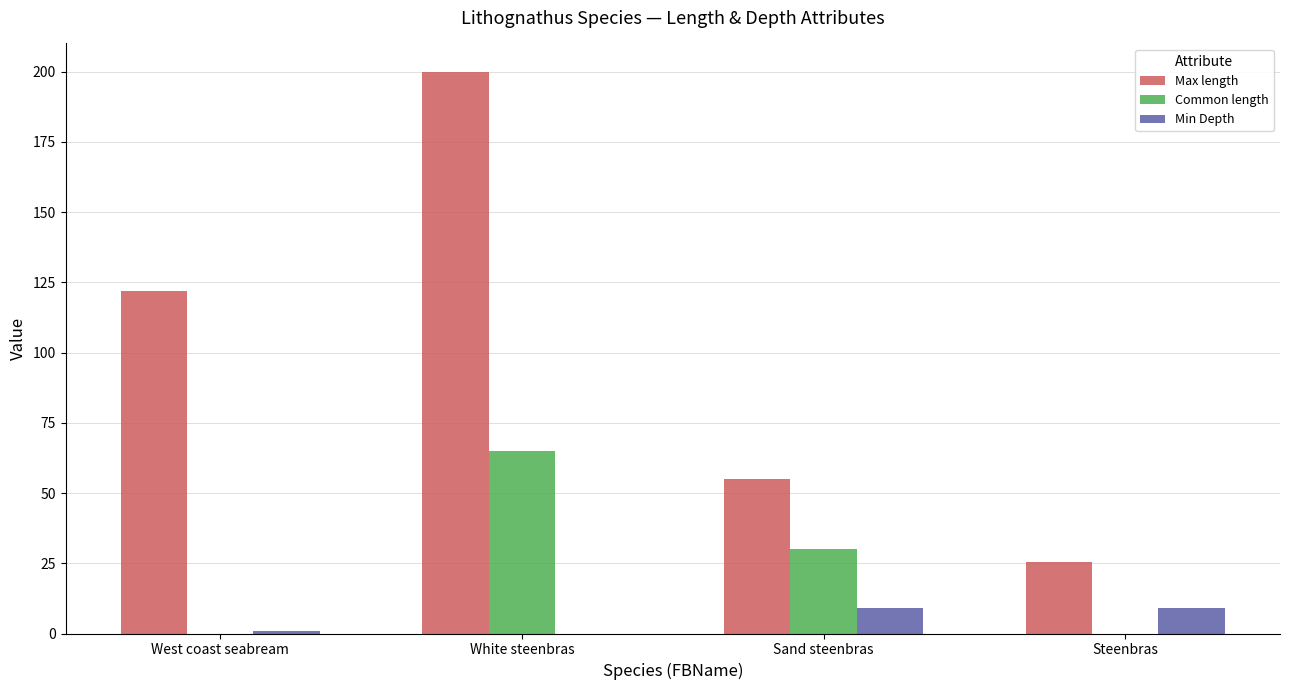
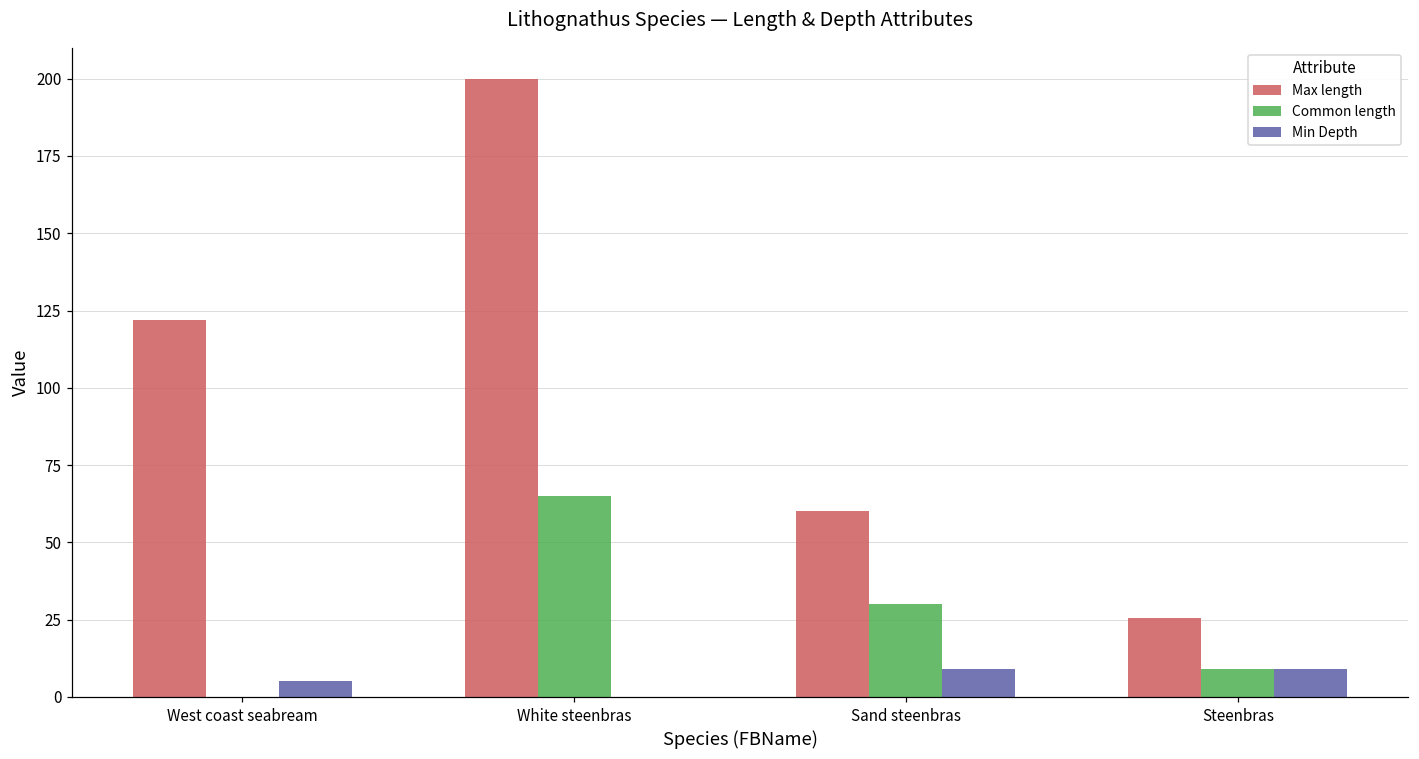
Min Depth, West coast seabream: 1 -> 5
Max length, Sand steenbras: 55 -> 60
Common length, Steenbras: 0 -> 9
